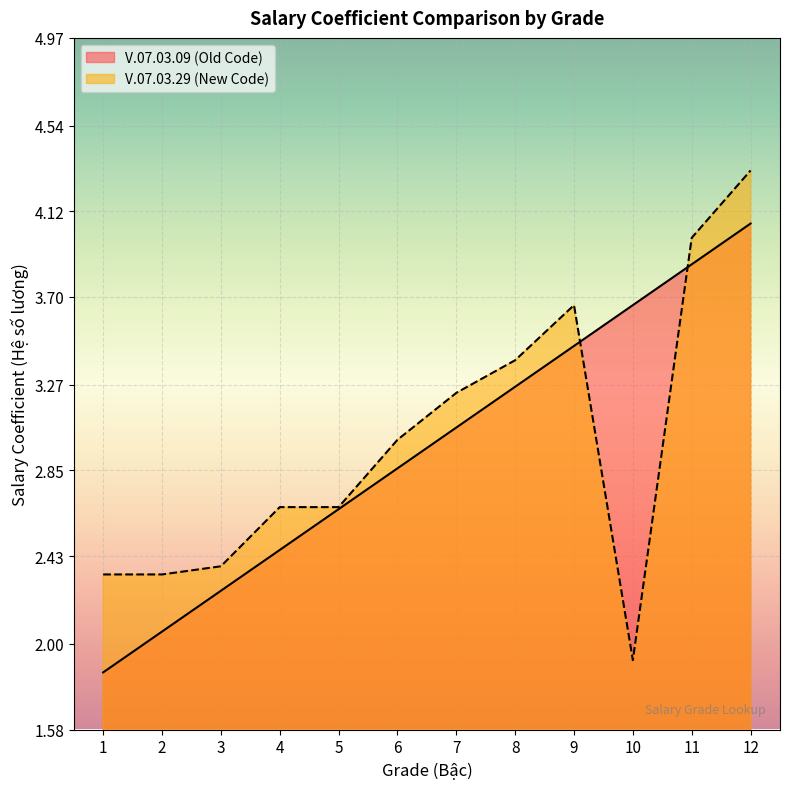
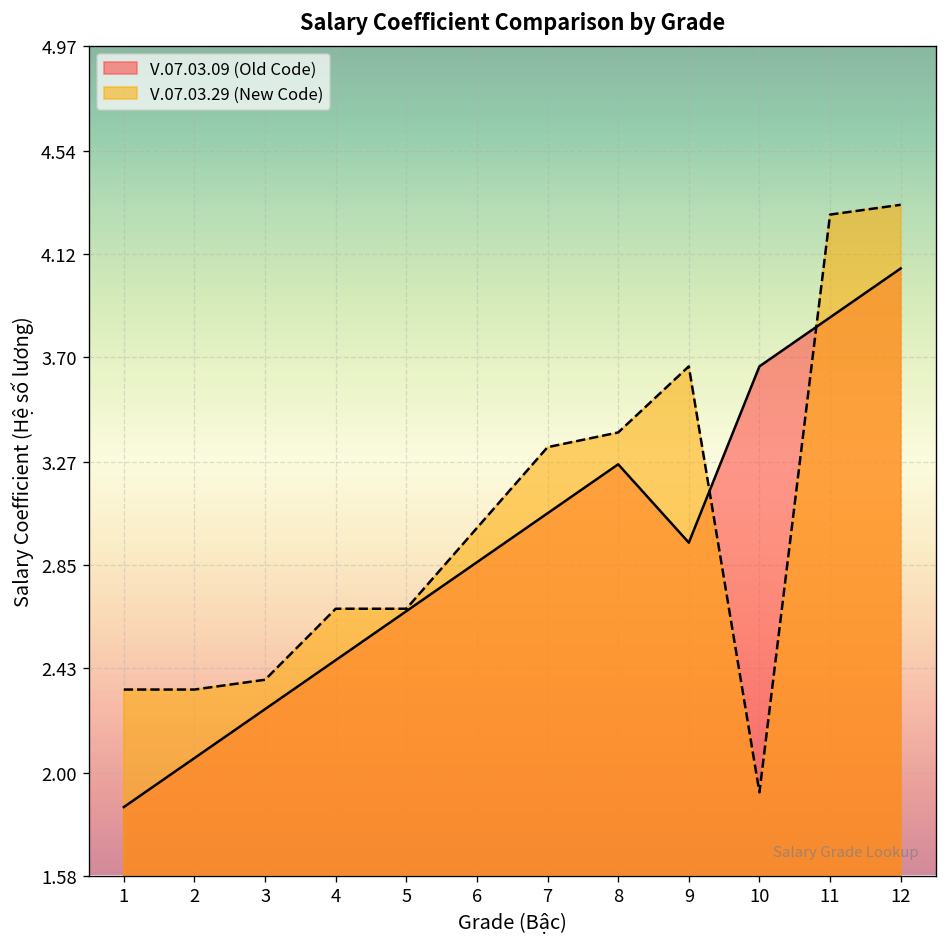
V.07.03.29 (New Code), 7: 3.23 -> 3.33
V.07.03.09 (Old Code), 9: 3.46 -> 2.94
V.07.03.29 (New Code), 11: 3.99 -> 4.28
